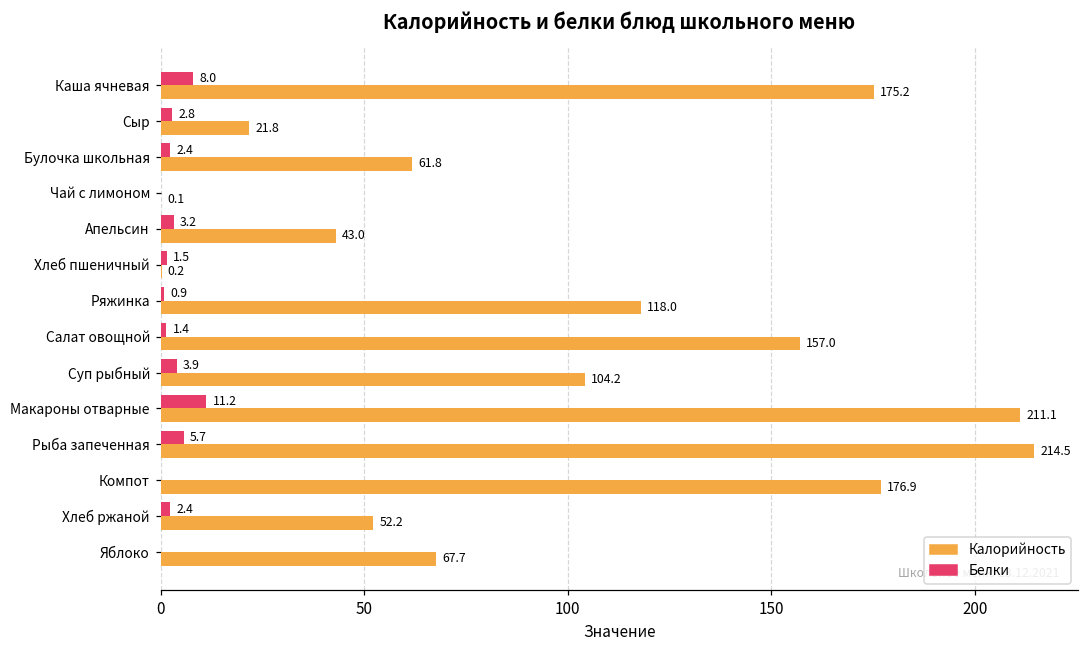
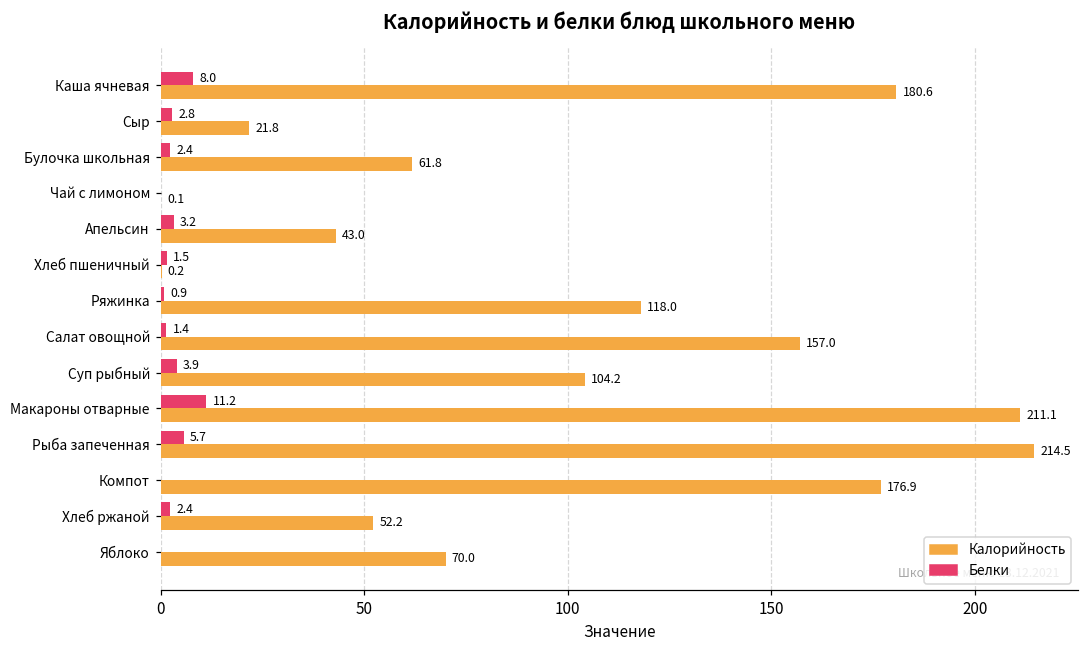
Калорийность, Каша ячневая: 175.2 -> 180.6
Калорийность, Яблоко: 67.7 -> 70.0
